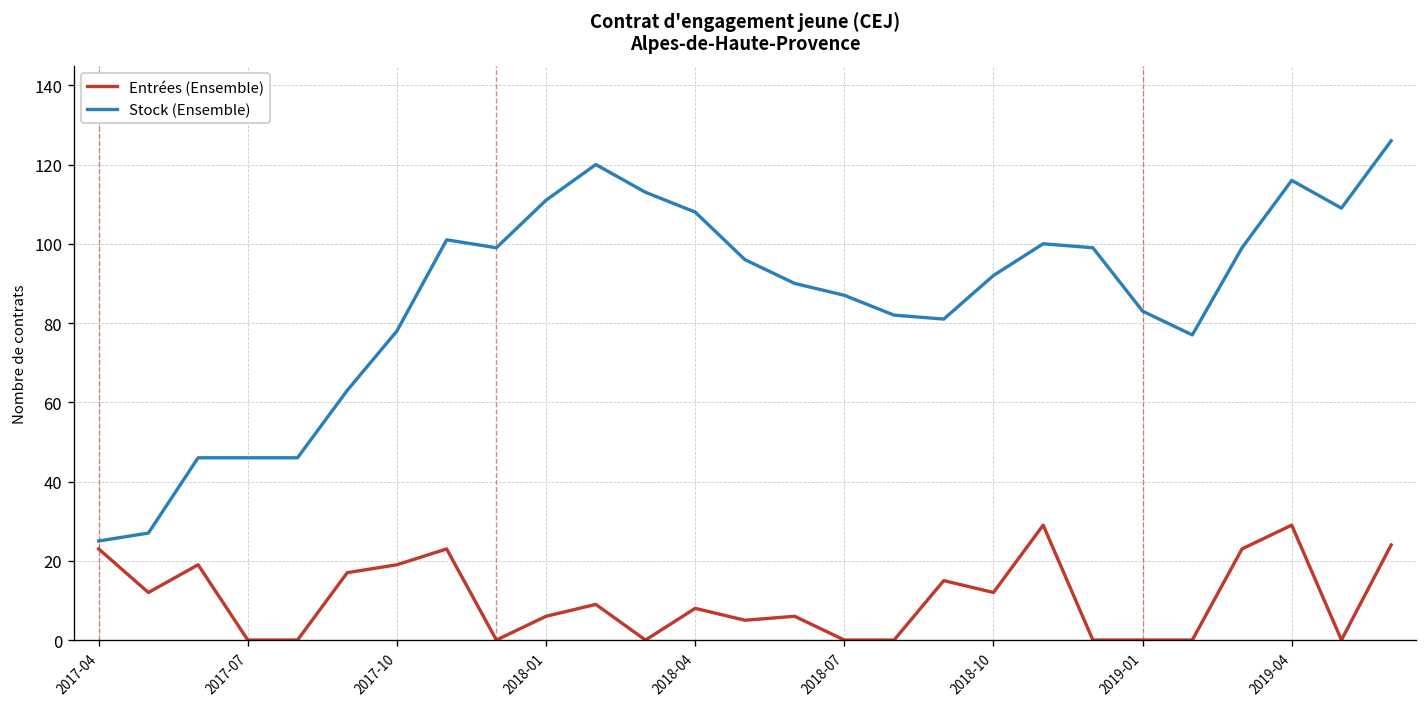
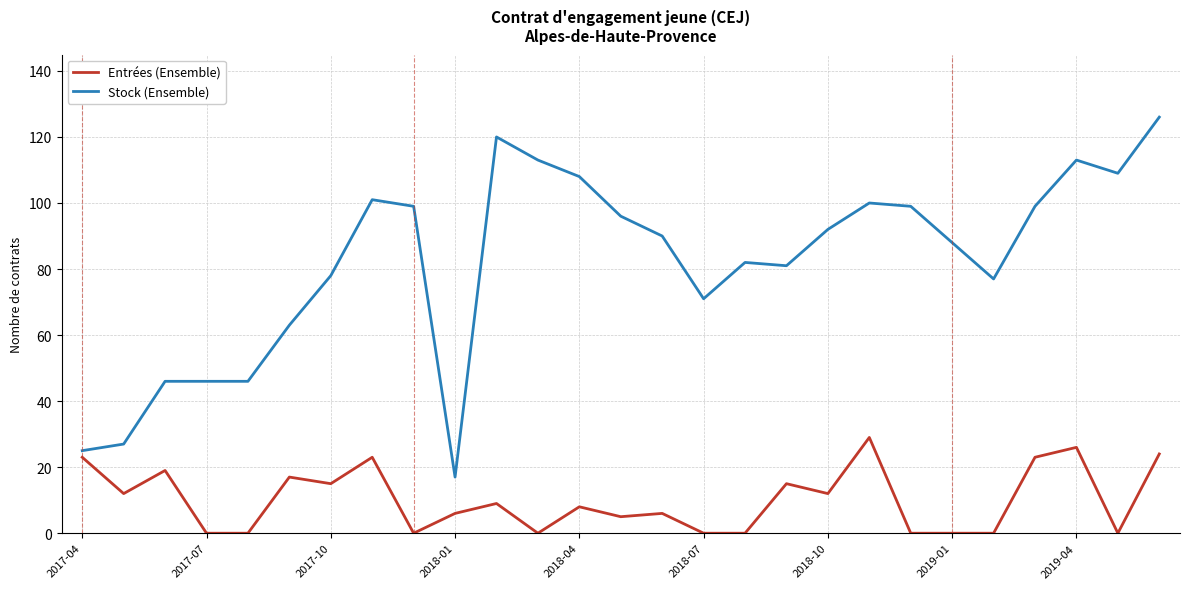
Entrées (Ensemble), 2017-10: 19 -> 15
Stock (Ensemble), 2018-01: 111 -> 17
Stock (Ensemble), 2018-07: 87 -> 71
Stock (Ensemble), 2019-01: 83 -> 88
Entrées (Ensemble), 2019-04: 29 -> 26
Stock (Ensemble), 2019-04: 116 -> 113
